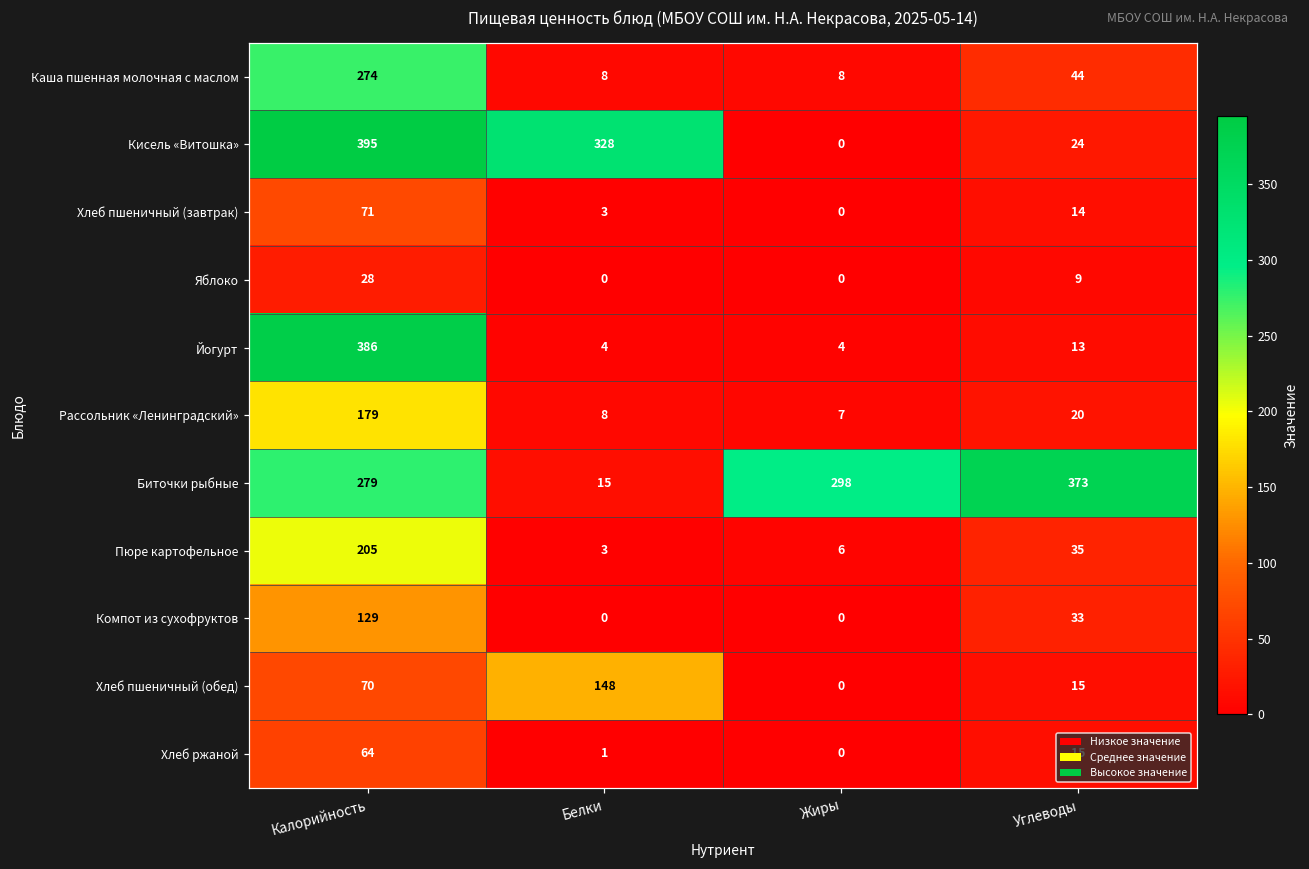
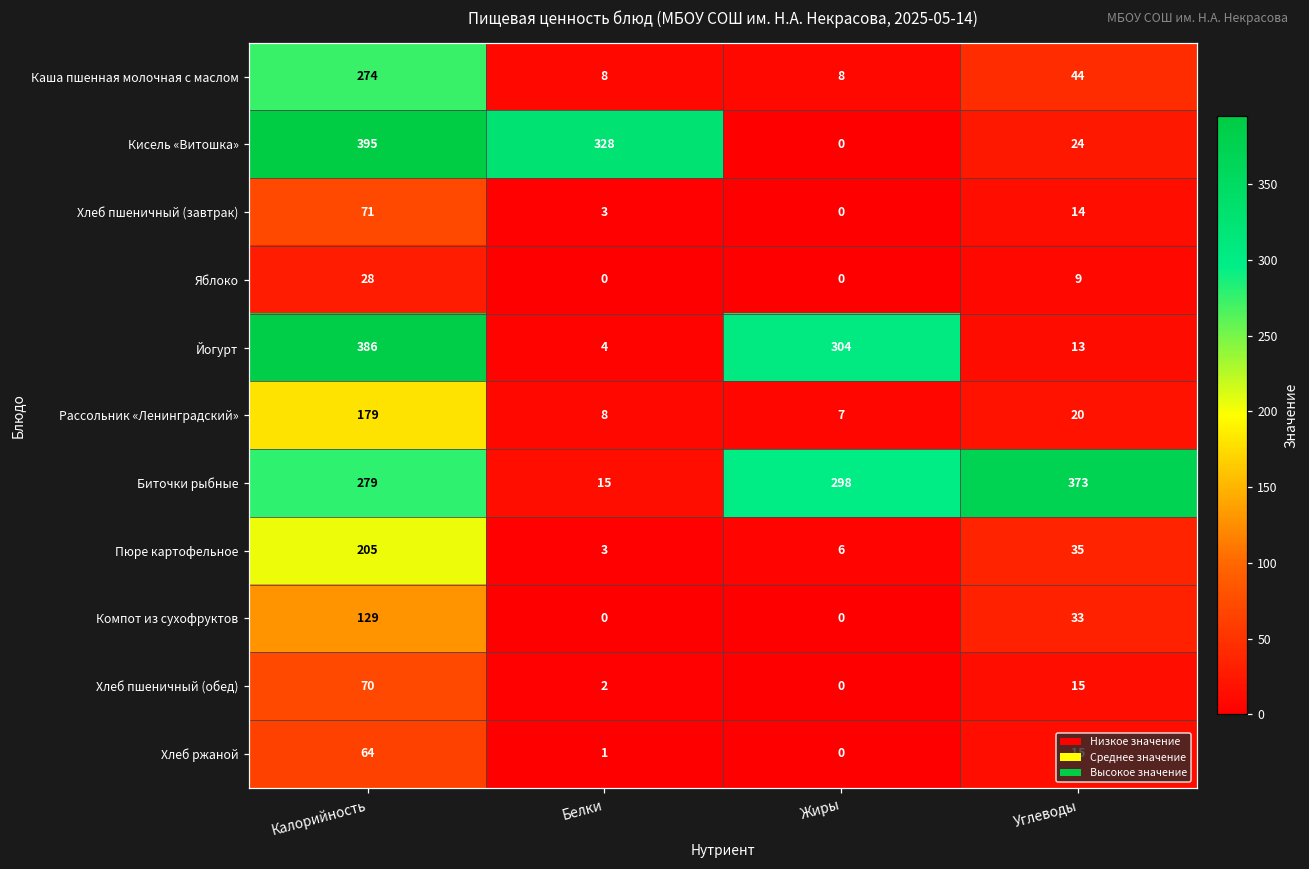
Йогурт, Жиры: 4 -> 304
Хлеб пшеничный (обед), Белки: 148 -> 2
